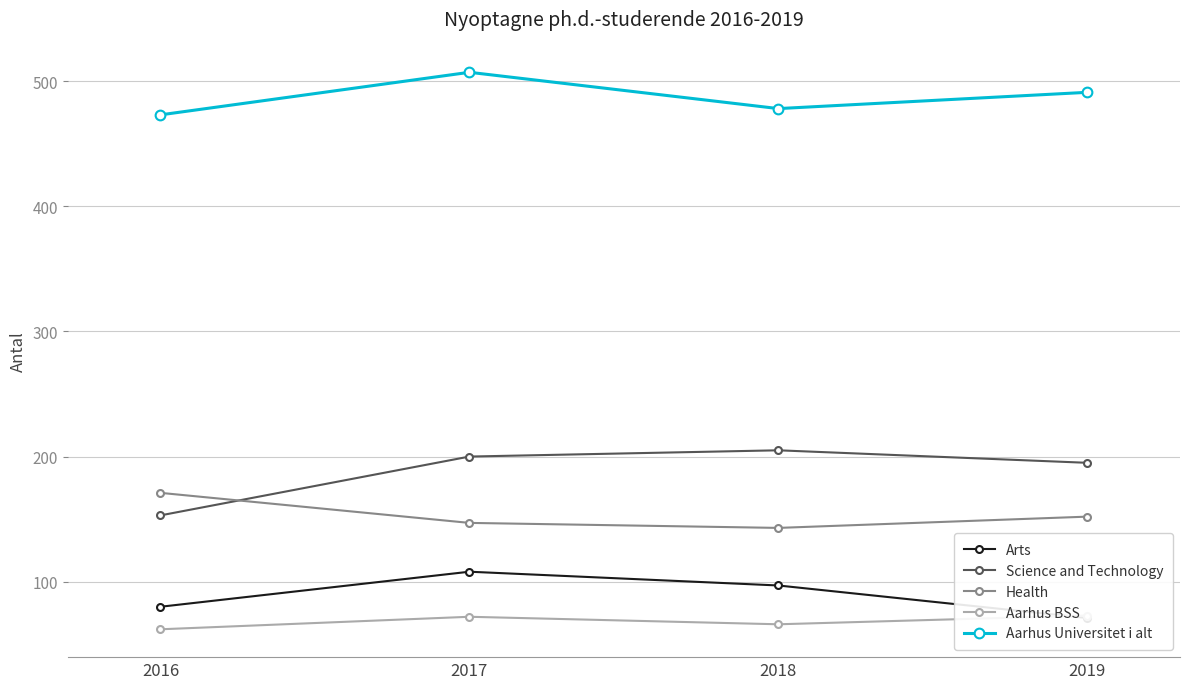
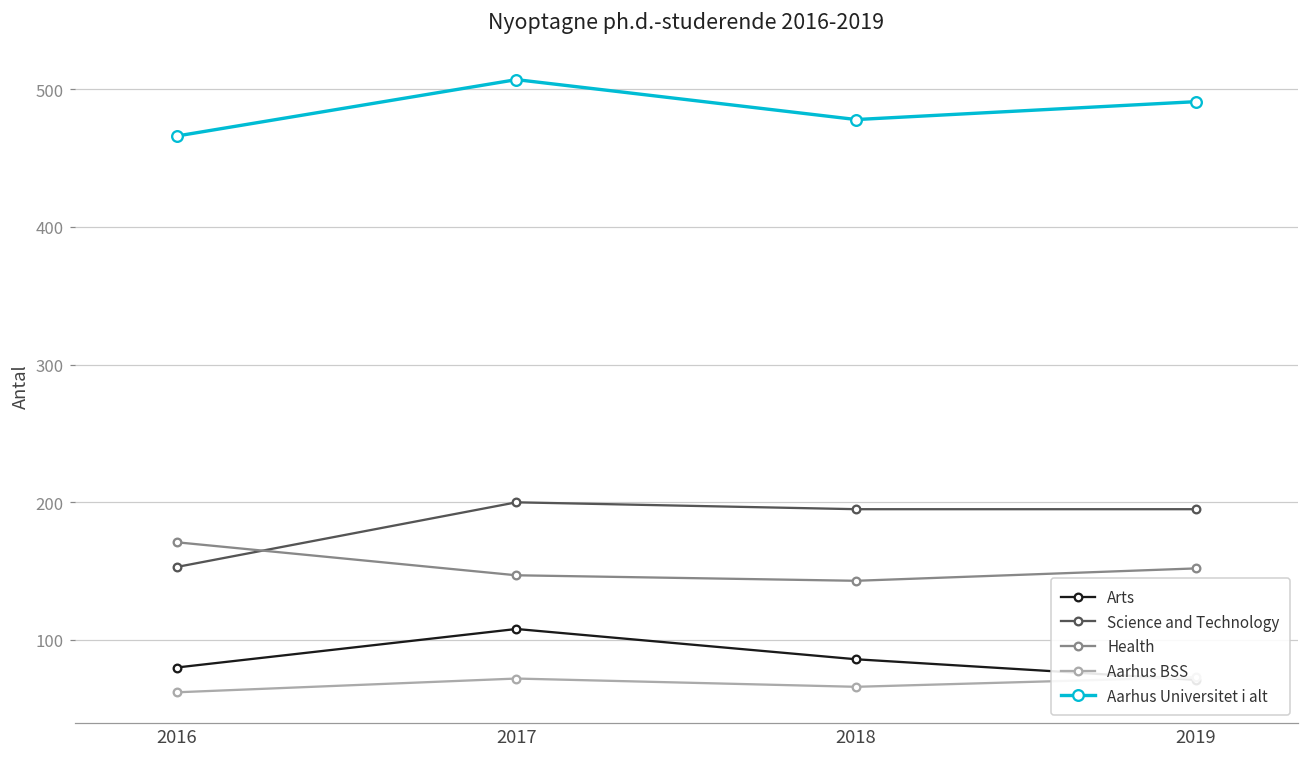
Aarhus Universitet i alt, 2016: 473 -> 466
Arts, 2018: 97 -> 86
Science and Technology, 2018: 205 -> 195
